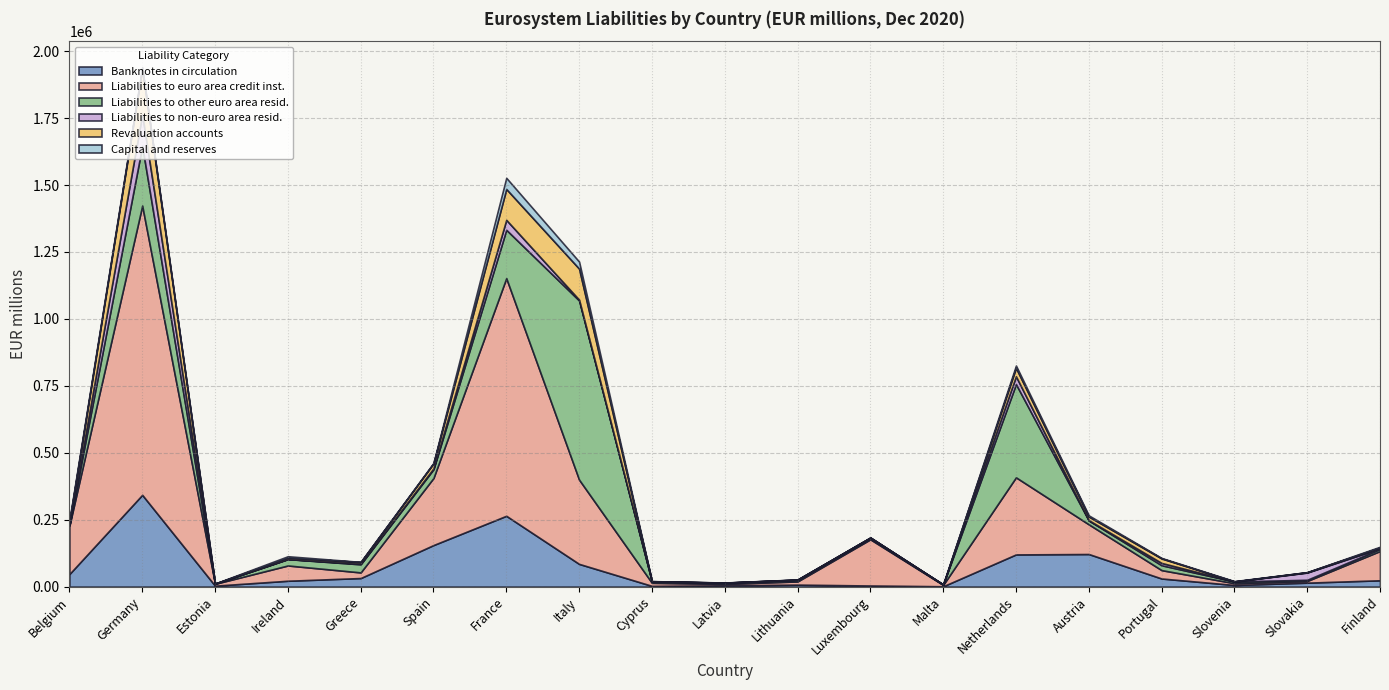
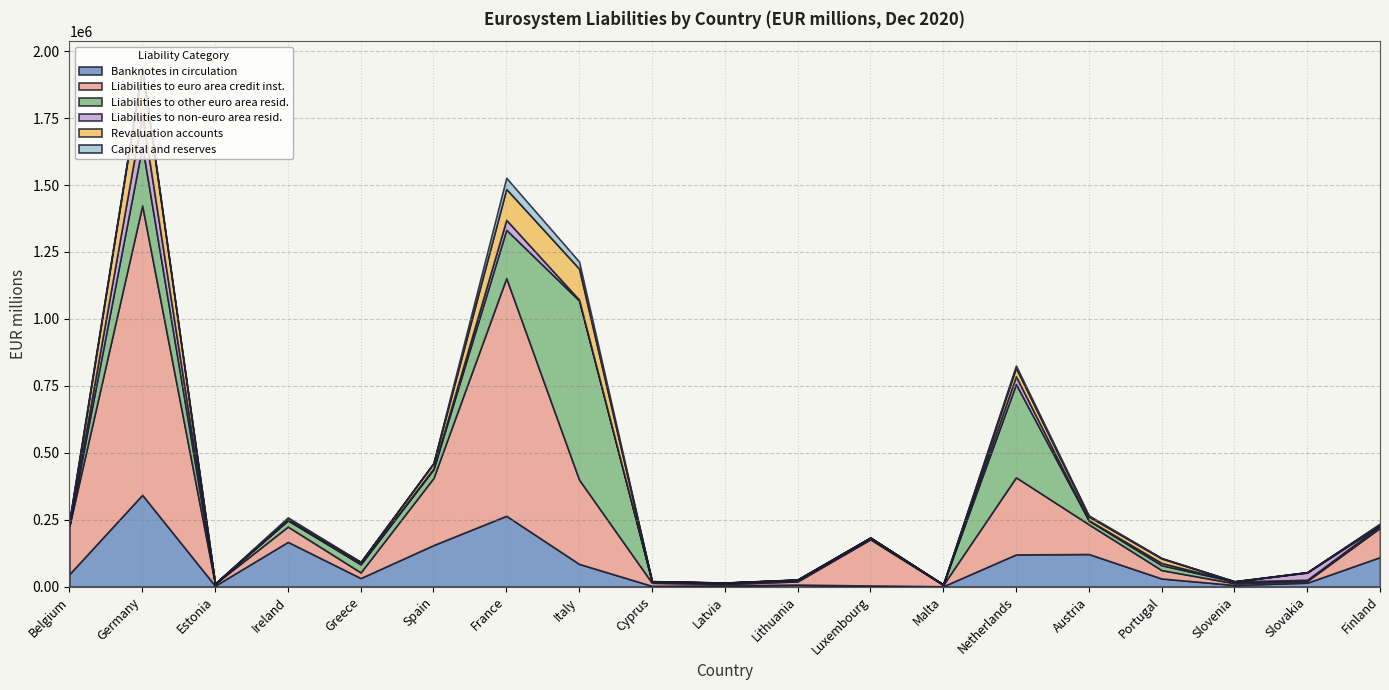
Banknotes in circulation, Ireland: 20000 -> 170000
Banknotes in circulation, Finland: 20000 -> 110000
